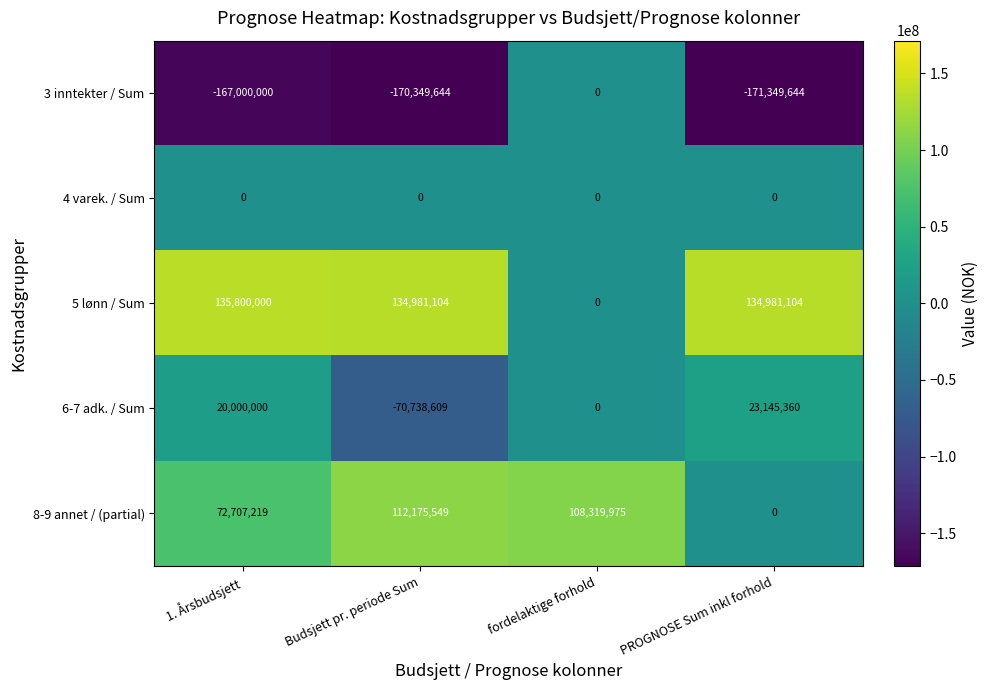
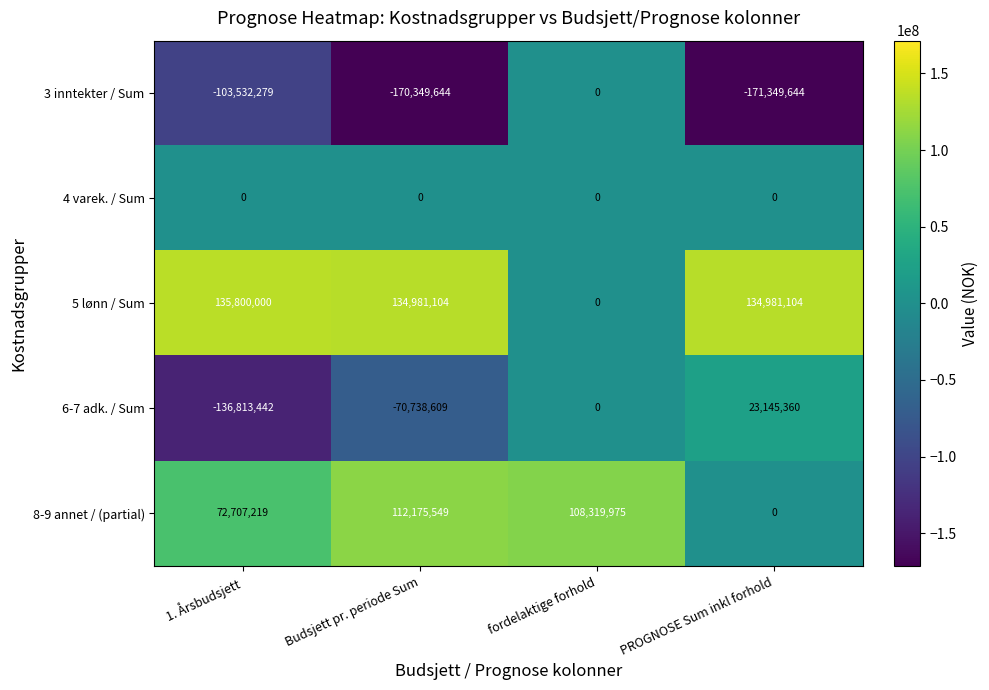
3 inntekter / Sum, 1. Årsbudsjett: -167,000,000 -> -103,532,279
6-7 adk. / Sum, 1. Årsbudsjett: 20,000,000 -> -136,813,442
